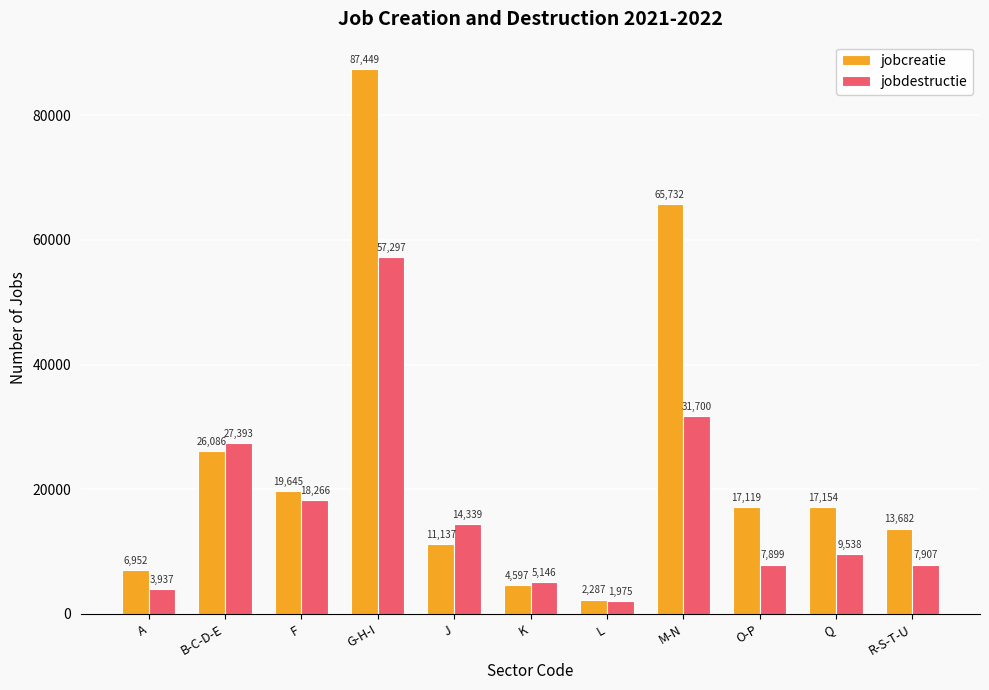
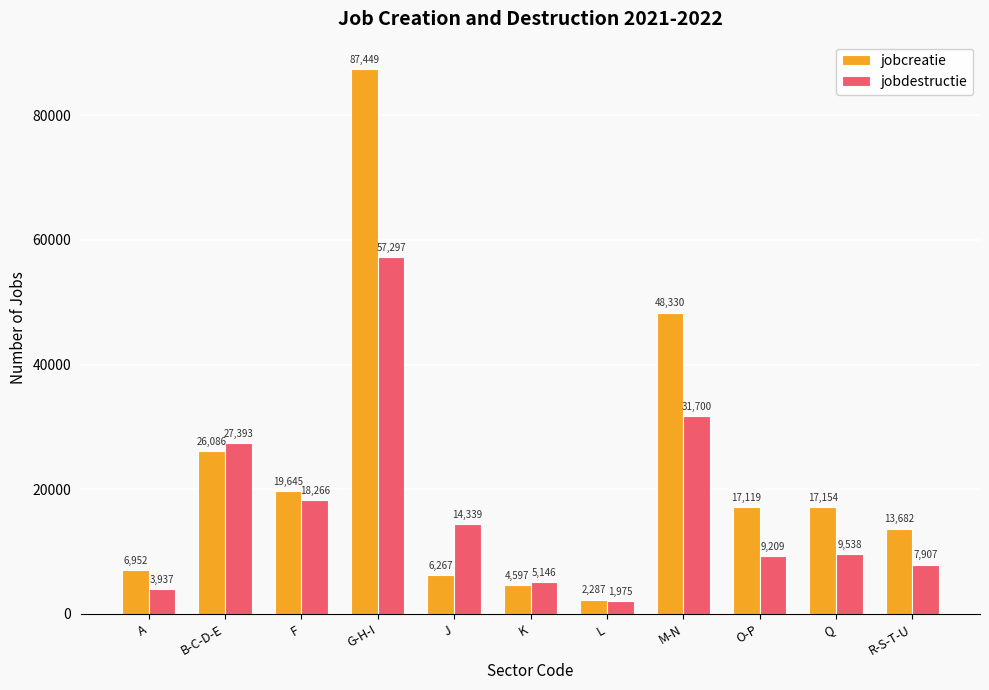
jobcreatie, J: 11,137 -> 6,267
jobcreatie, M-N: 65,732 -> 48,330
jobdestructie, O-P: 7,899 -> 9,209
